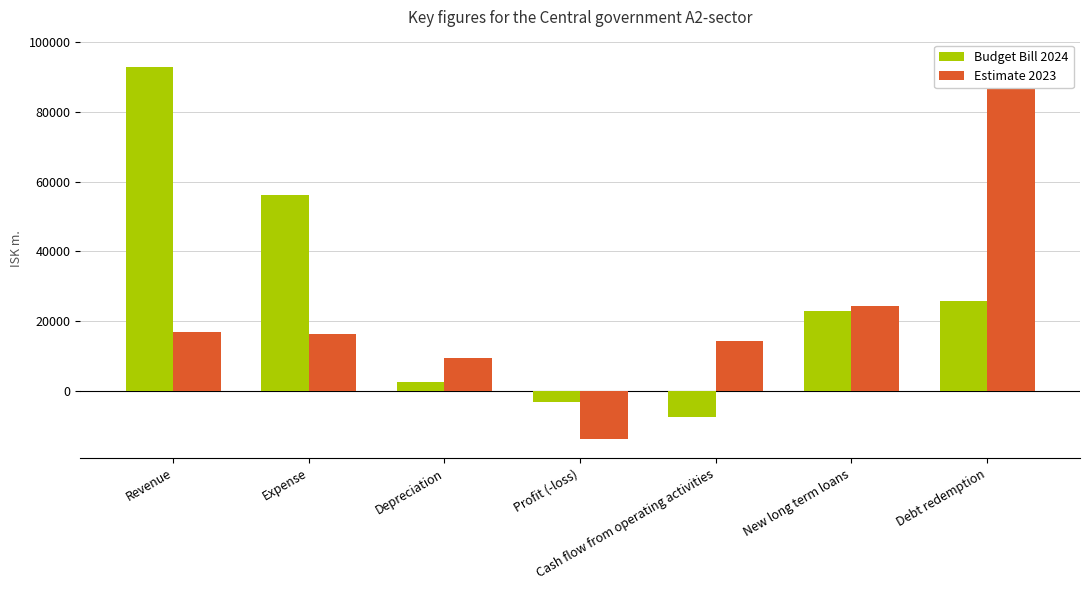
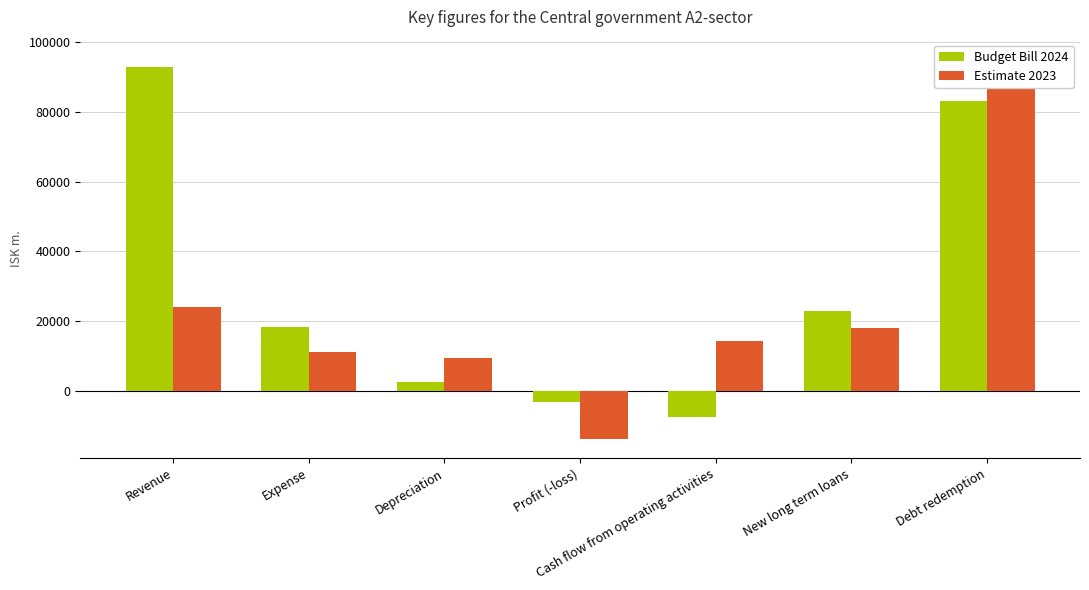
Estimate 2023, Revenue: 17000 -> 24000
Budget Bill 2024, Expense: 56000 -> 18000
Estimate 2023, Expense: 16000 -> 11000
Estimate 2023, New long term loans: 24000 -> 18000
Budget Bill 2024, Debt redemption: 26000 -> 83000
